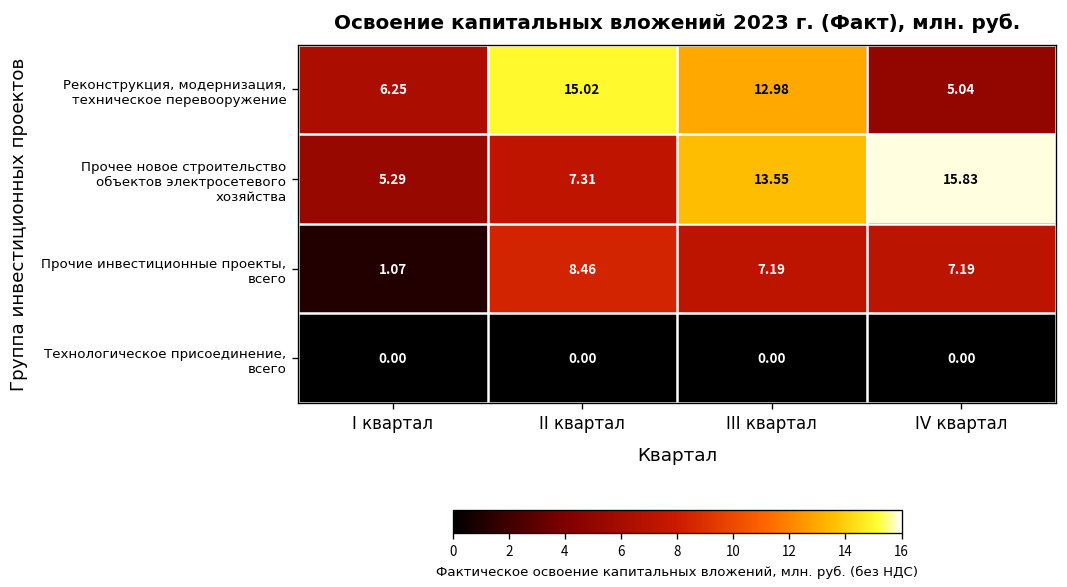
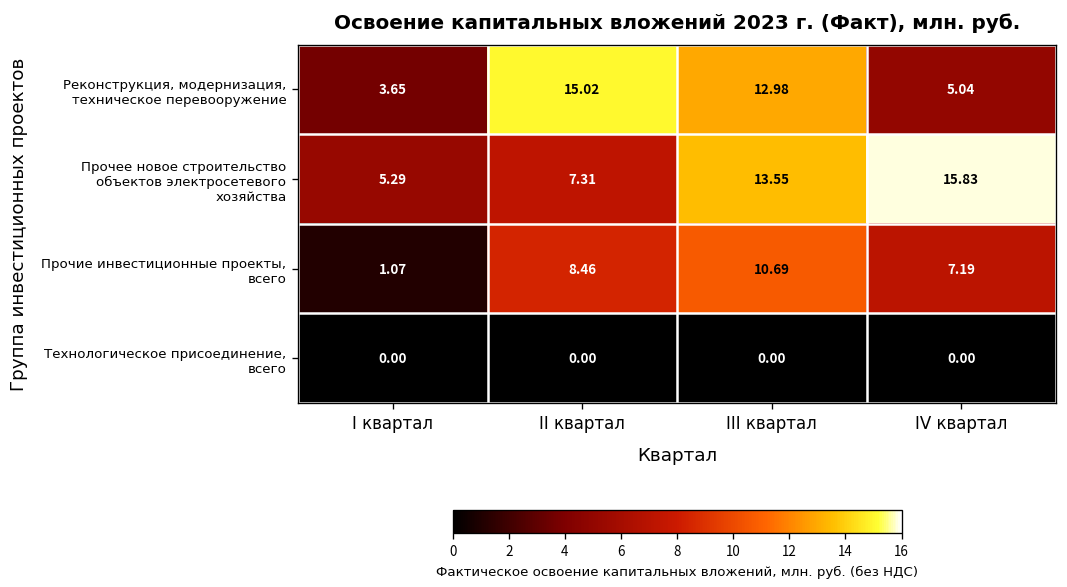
Реконструкция, модернизация, техническое перевооружение, I квартал: 6.25 -> 3.65
Прочие инвестиционные проекты, всего, III квартал: 7.19 -> 10.69
